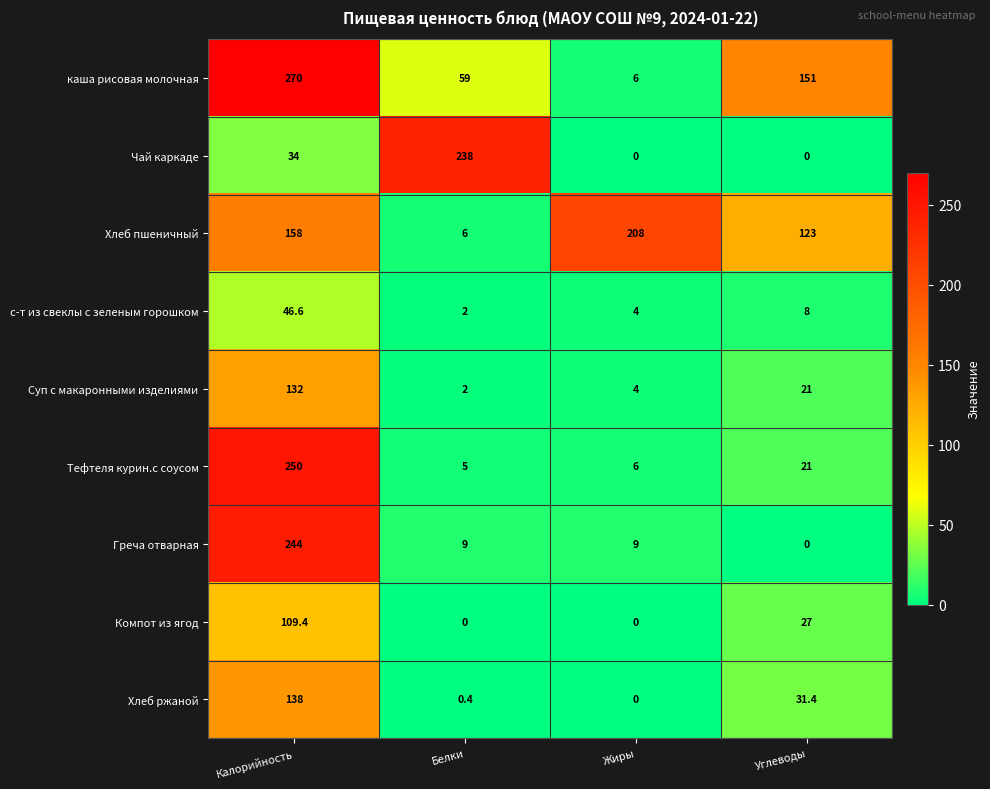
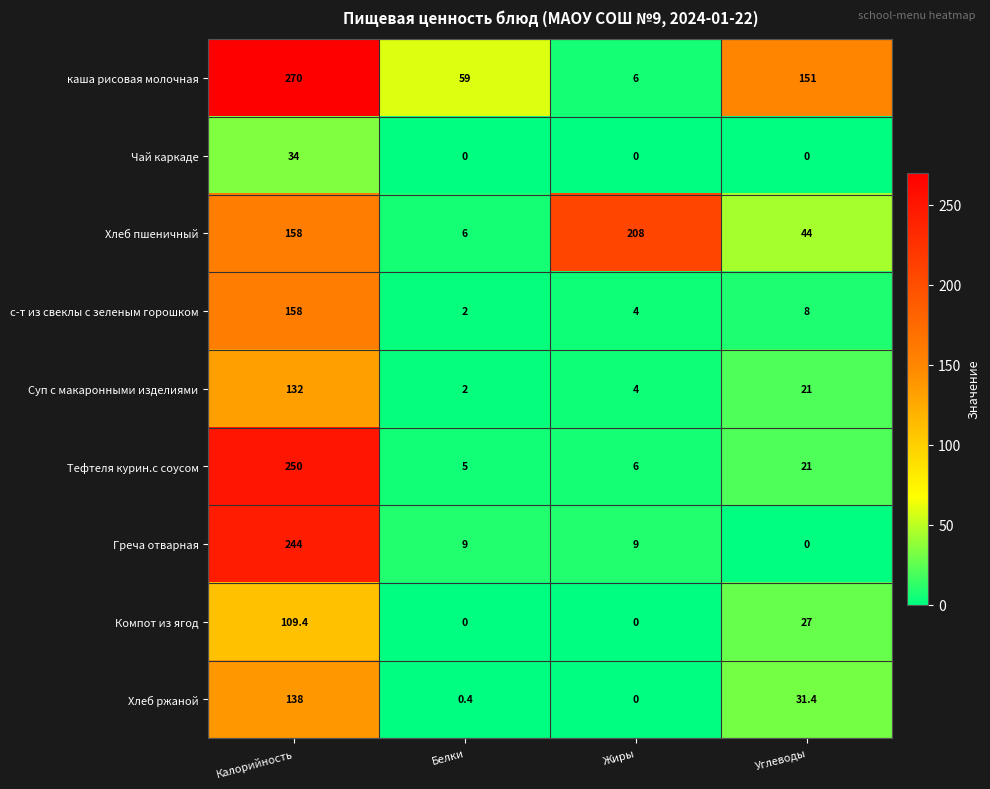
Чай каркаде, Белки: 238 -> 0
Хлеб пшеничный, Углеводы: 123 -> 44
с-т из свеклы с зеленым горошком, Калорийность: 46.6 -> 158
